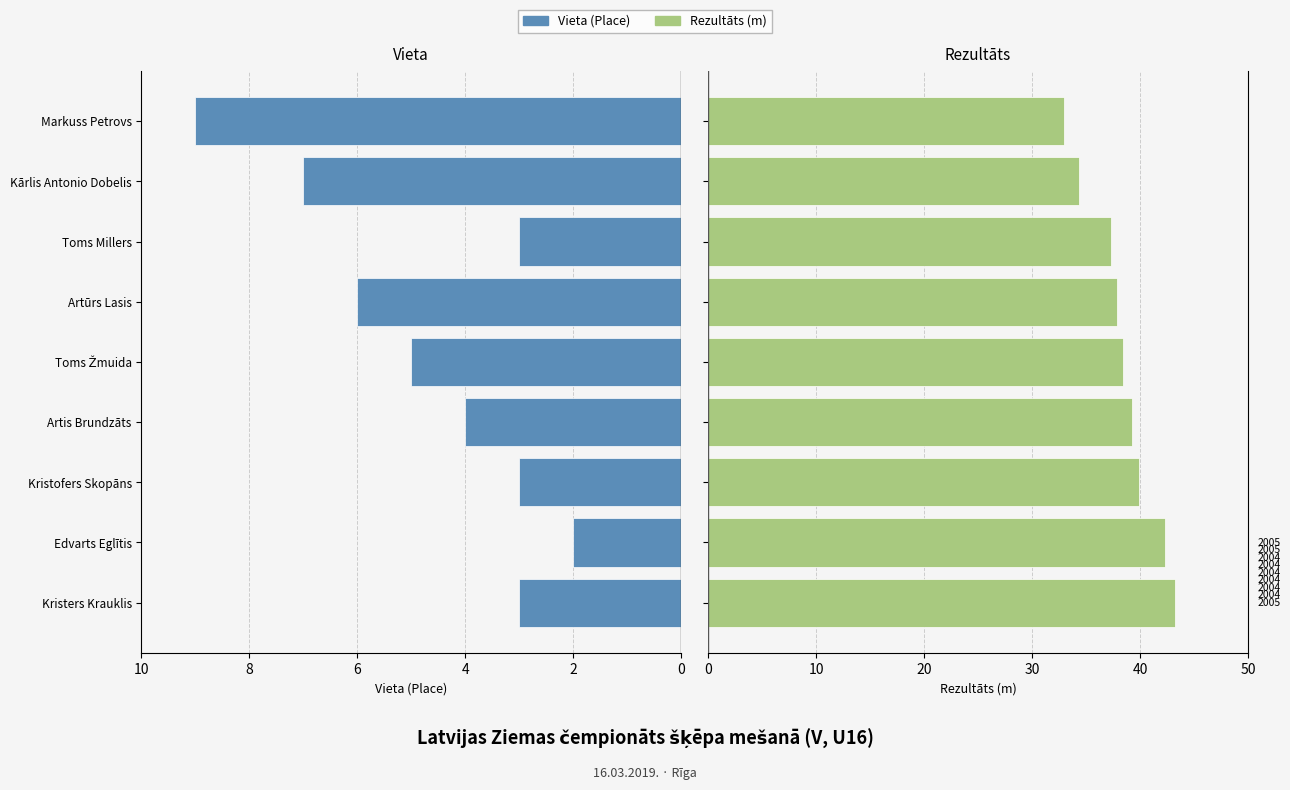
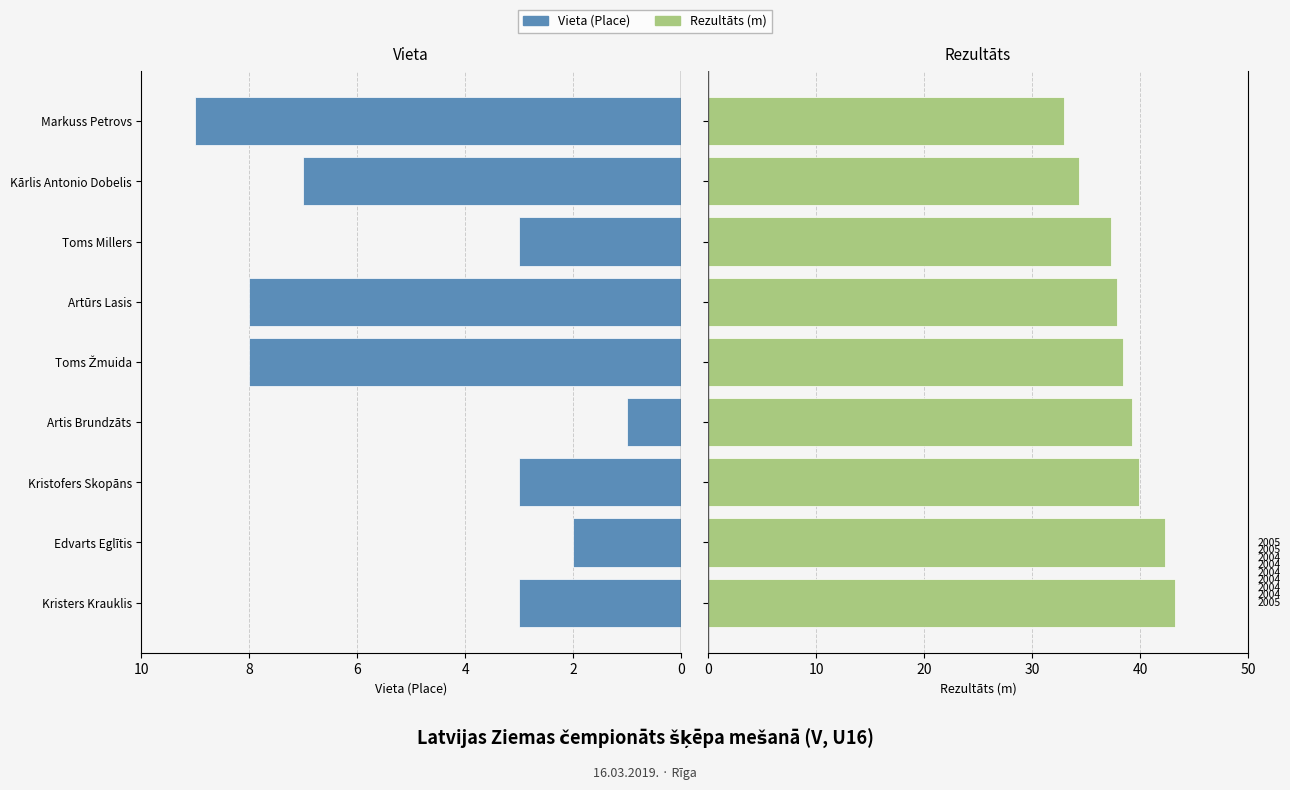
Vieta, Artūrs Lasis: 6 -> 8
Vieta, Toms Žmuida: 5 -> 8
Vieta, Artis Brundzāts: 4 -> 1
